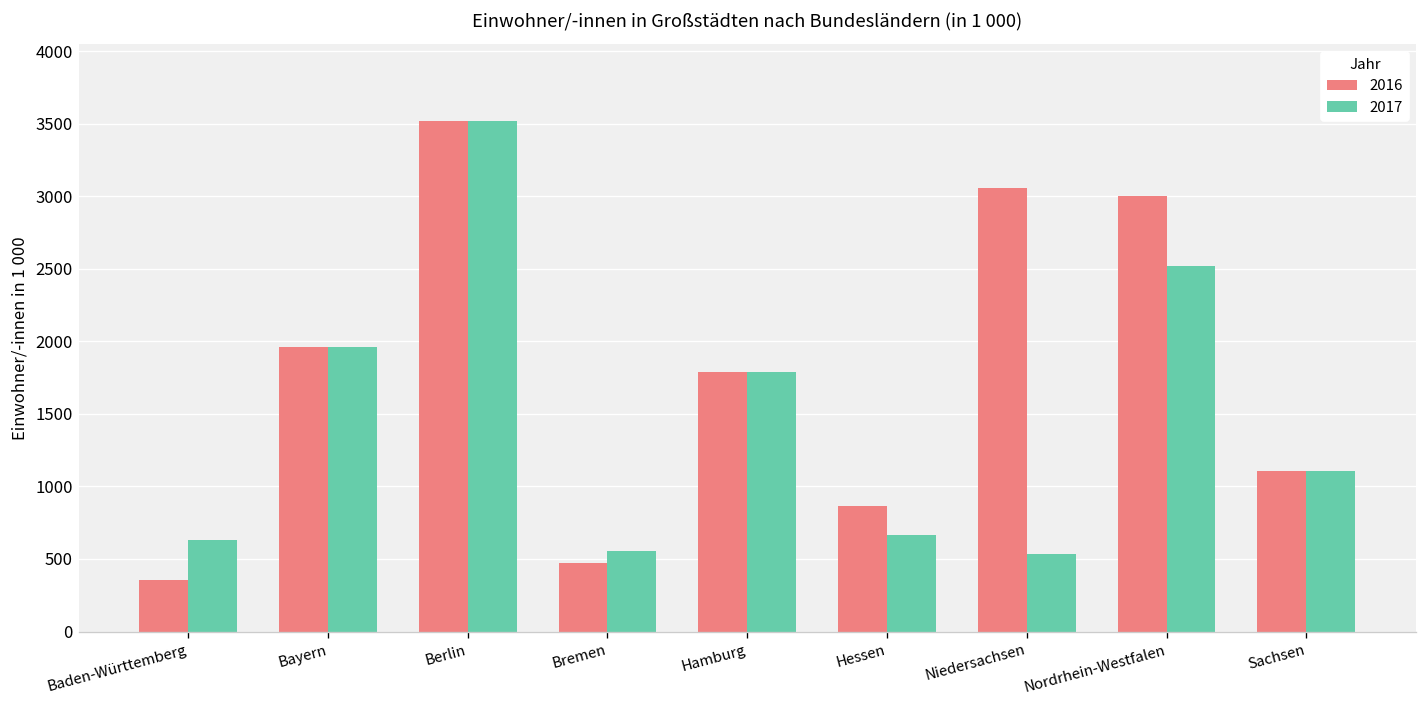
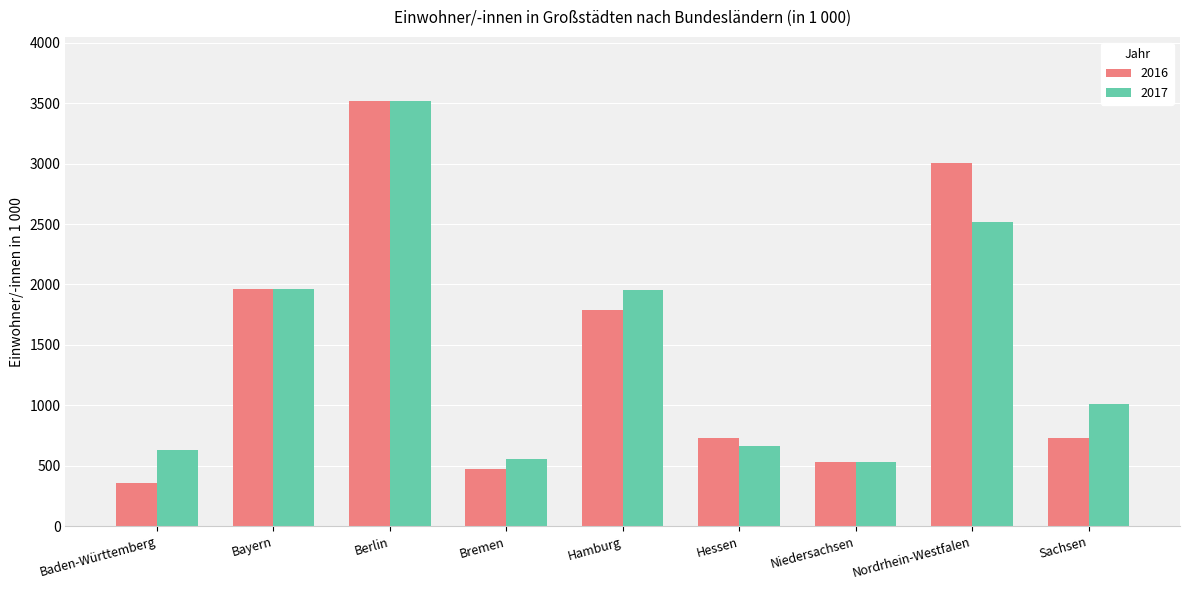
2017, Hamburg: 1790 -> 1950
2016, Hessen: 870 -> 730
2016, Niedersachsen: 3060 -> 530
2016, Sachsen: 1100 -> 730
2017, Sachsen: 1100 -> 1010
